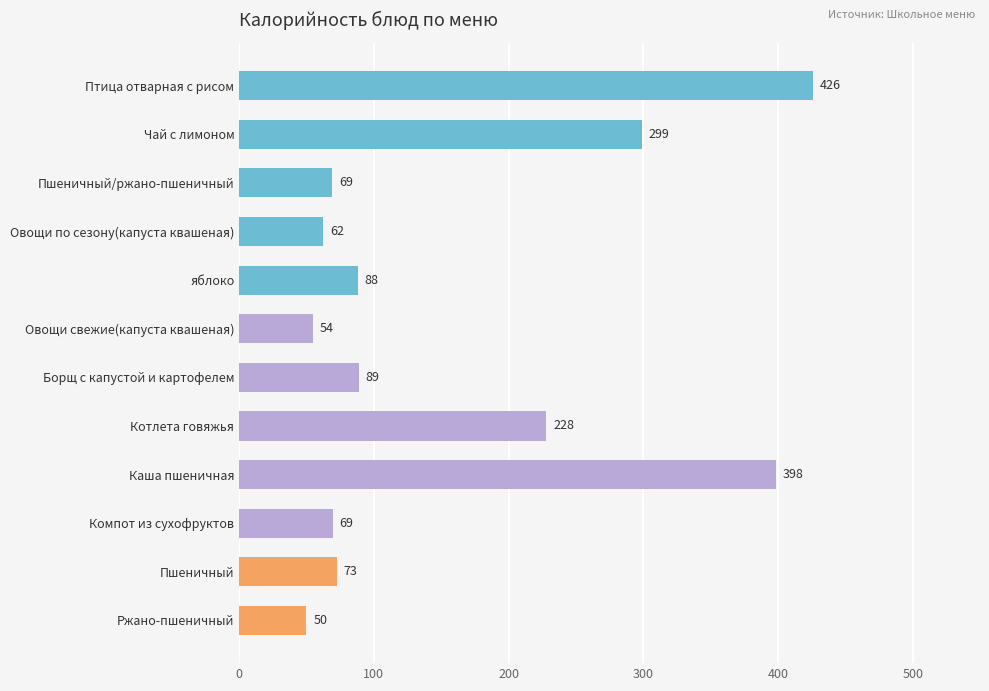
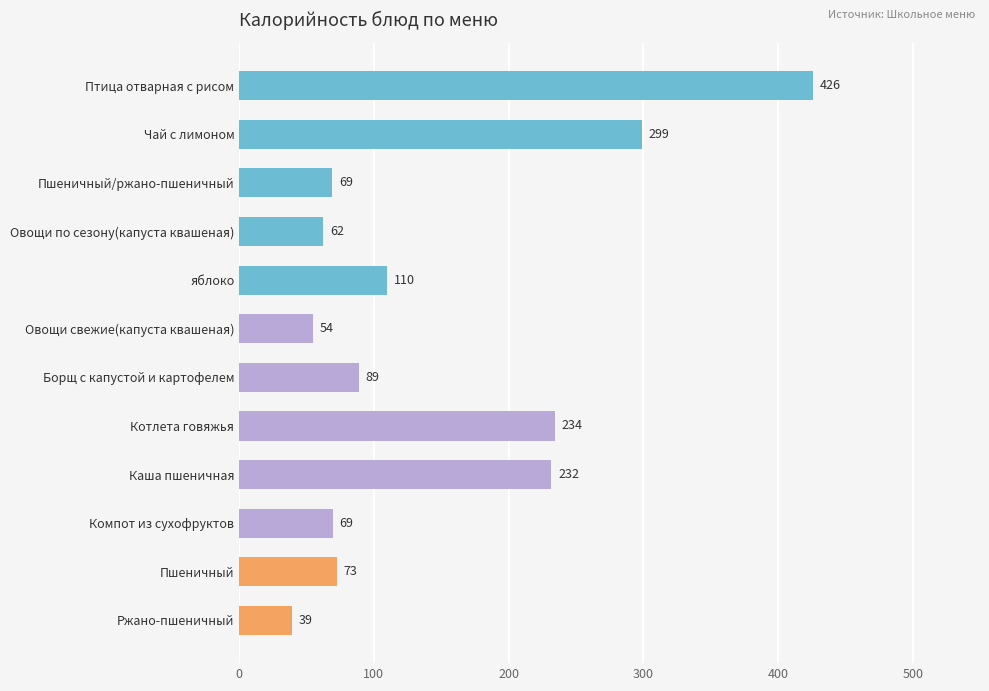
яблоко: 88 -> 110
Котлета говяжья: 228 -> 234
Каша пшеничная: 398 -> 232
Ржано-пшеничный: 50 -> 39
